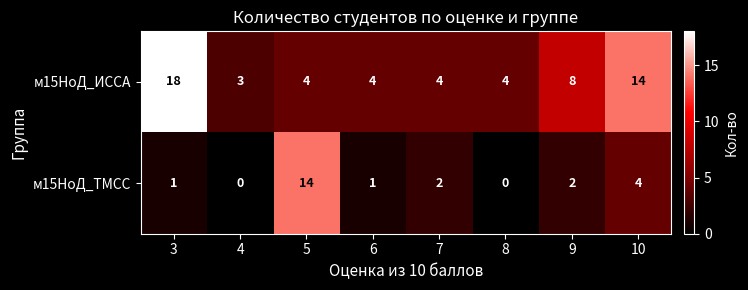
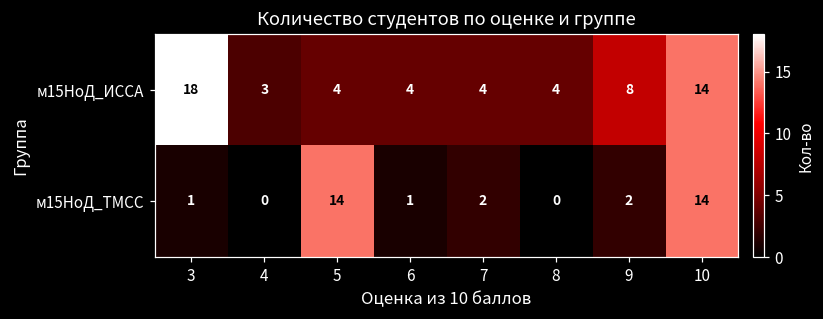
м15НоД_ТМСС, 10: 4 -> 14
